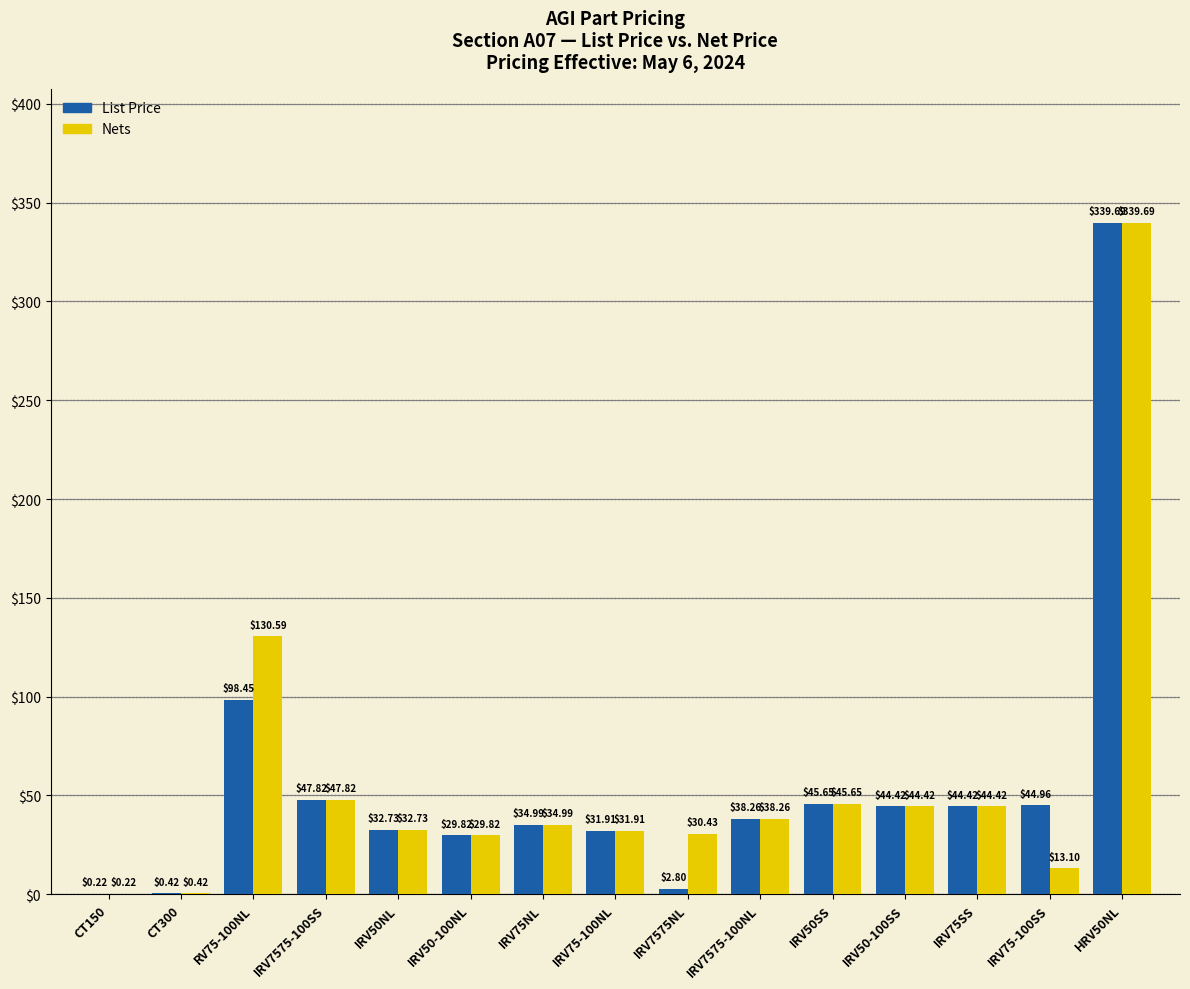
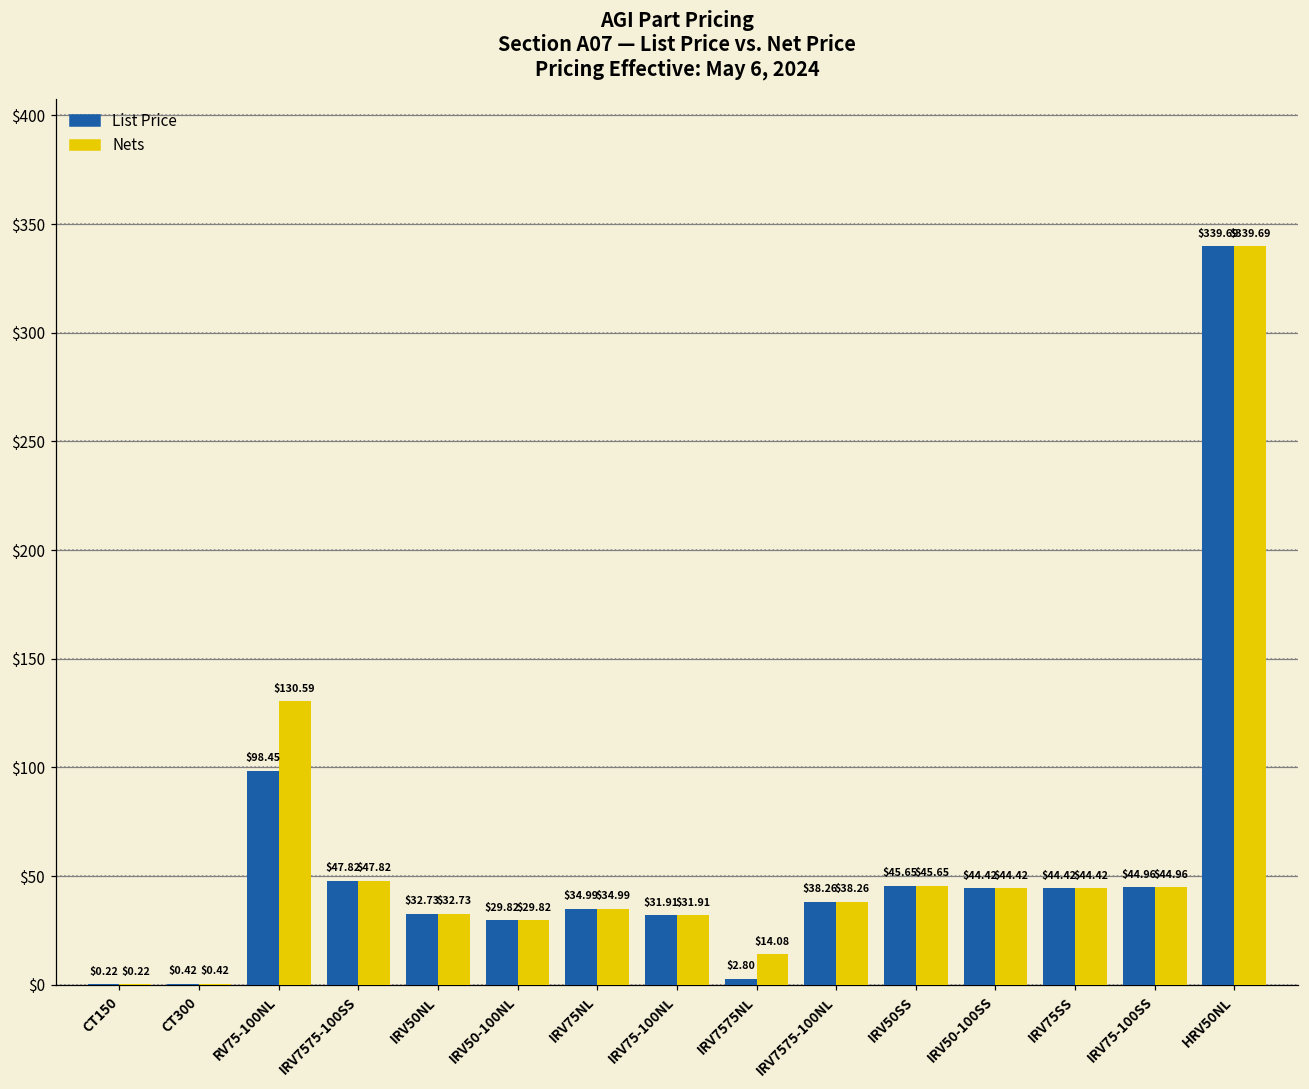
Nets, IRV7575NL: $30.43 -> $14.08
Nets, IRV75-100SS: $13.10 -> $44.96
